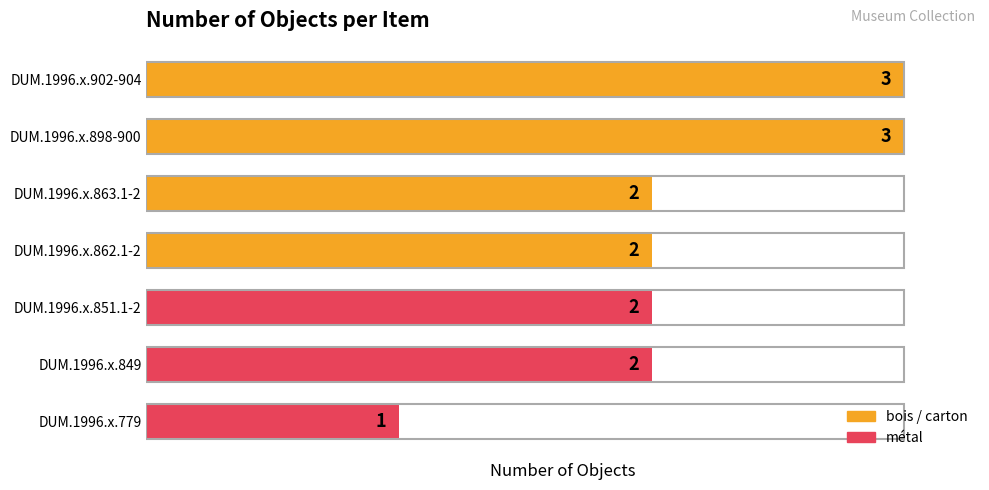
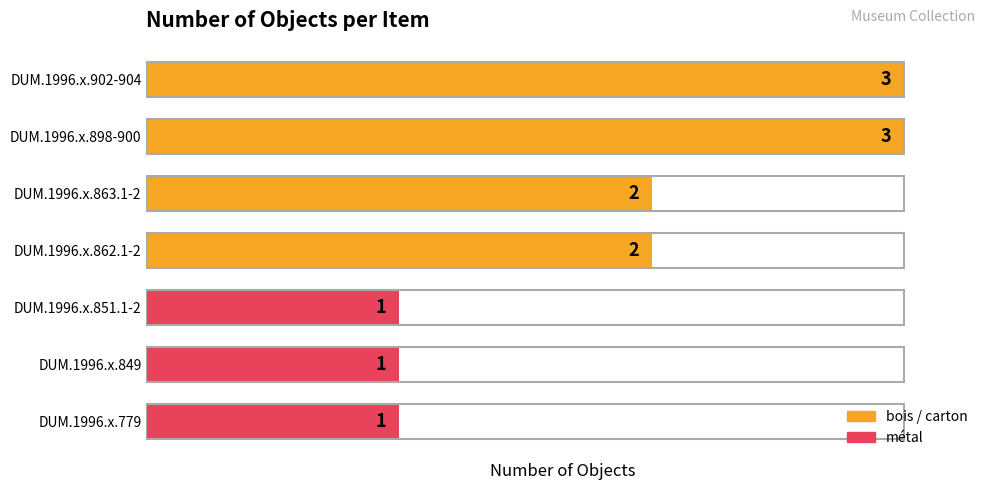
DUM.1996.x.851.1-2: 2 -> 1
DUM.1996.x.849: 2 -> 1
